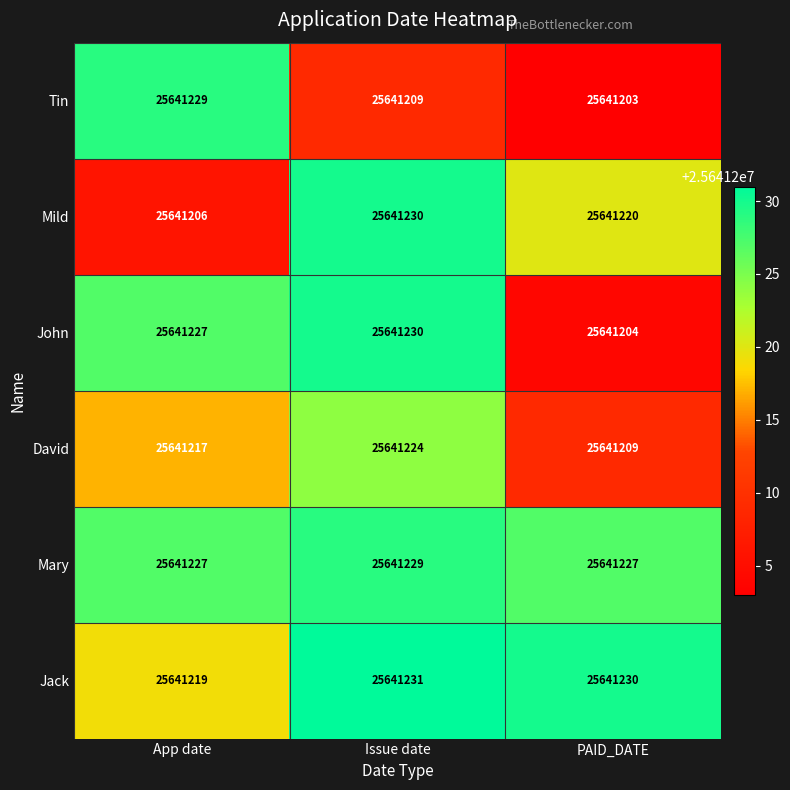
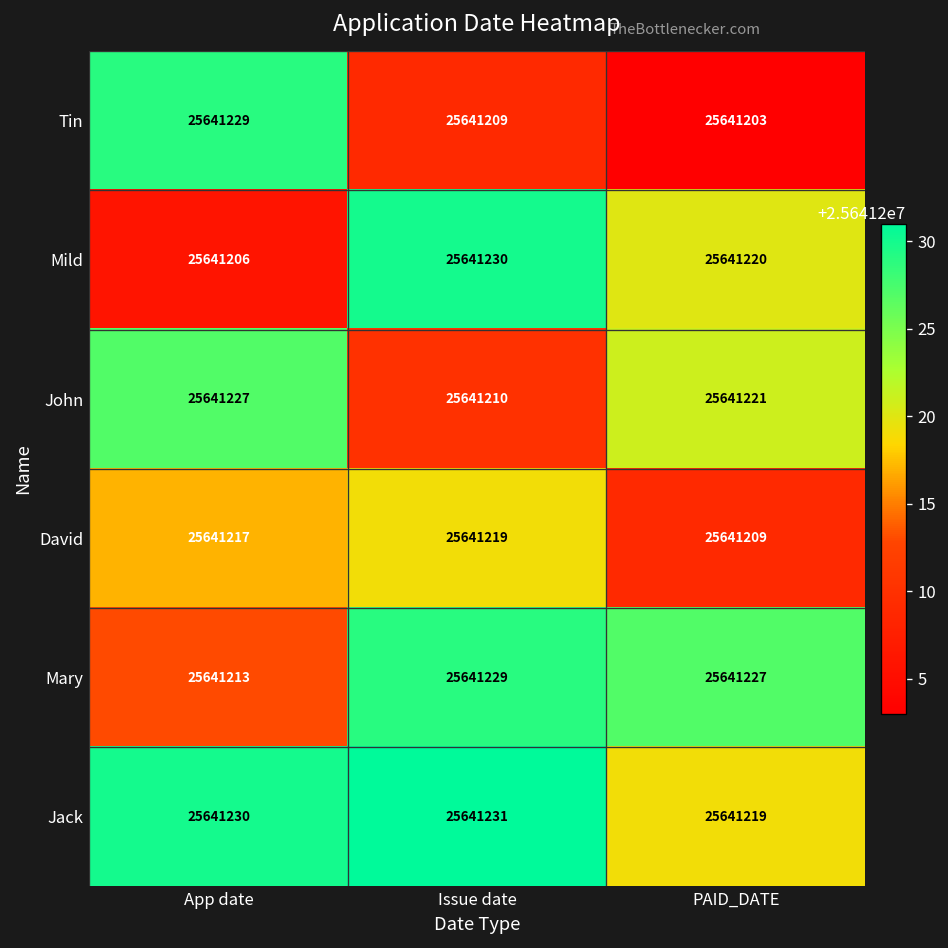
John, Issue date: 25641230 -> 25641210
John, PAID_DATE: 25641204 -> 25641221
David, Issue date: 25641224 -> 25641219
Mary, App date: 25641227 -> 25641213
Jack, App date: 25641219 -> 25641230
Jack, PAID_DATE: 25641230 -> 25641219
